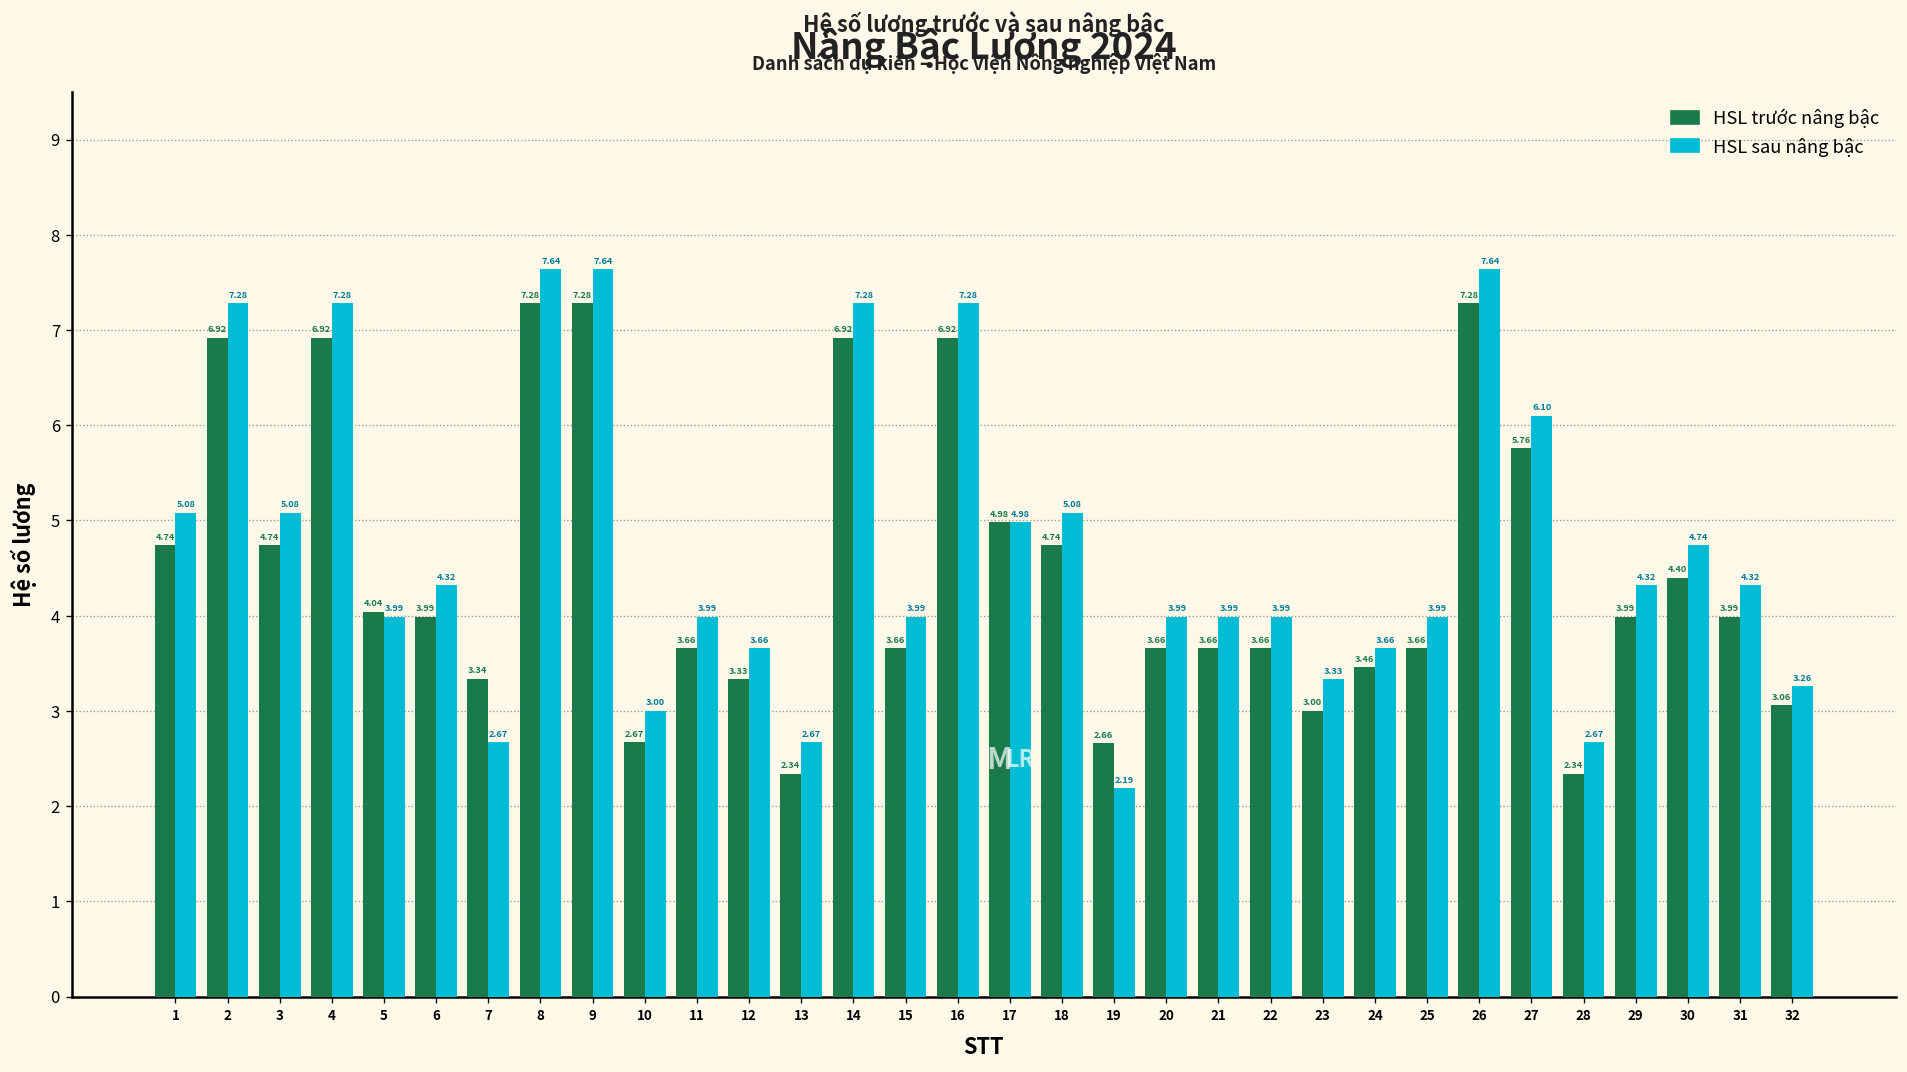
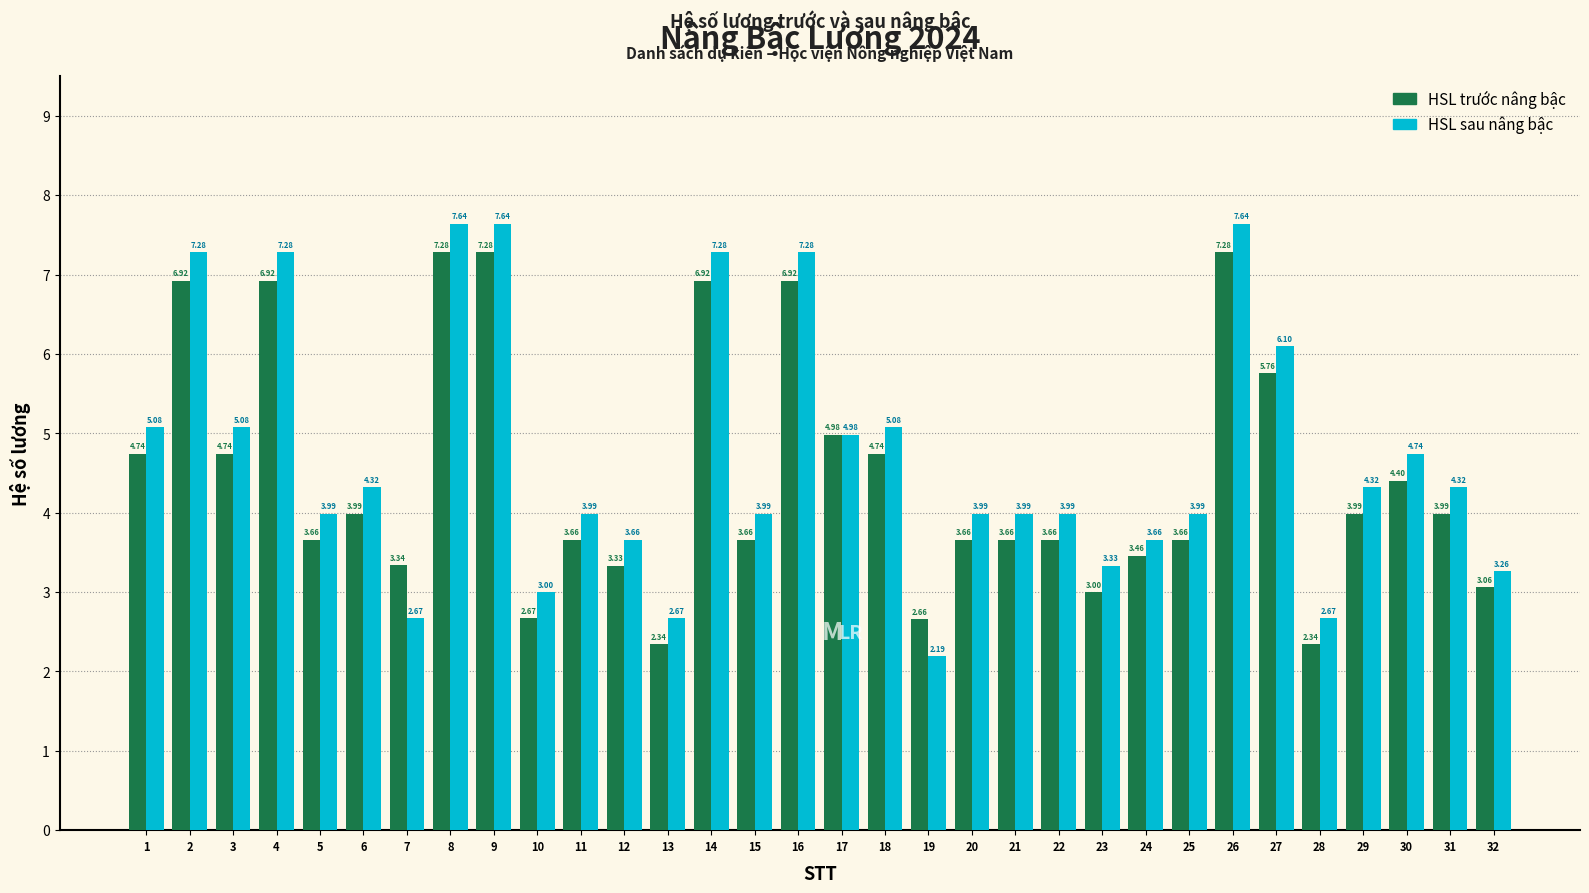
HSL trước nâng bậc, 5: 4.04 -> 3.66
